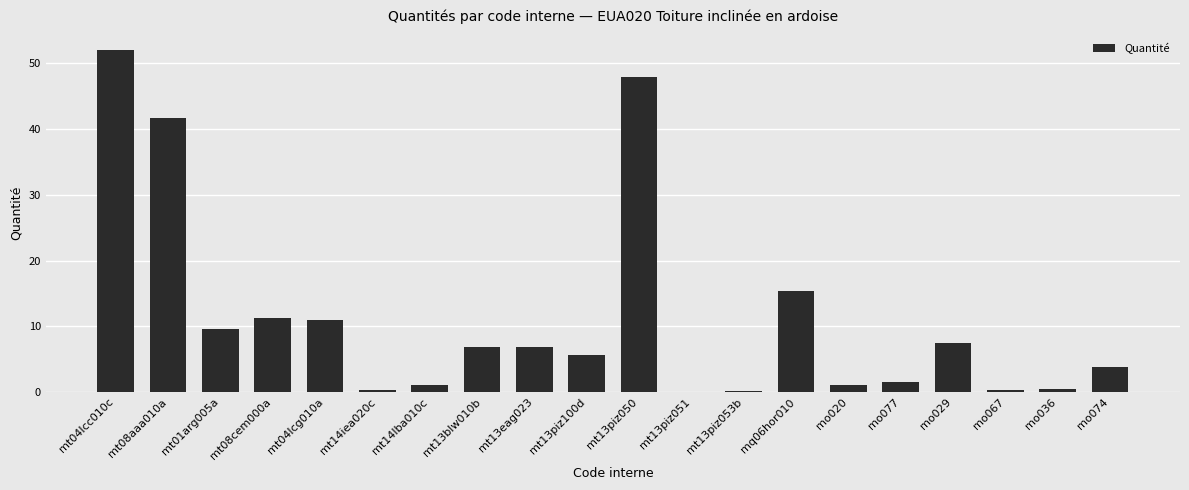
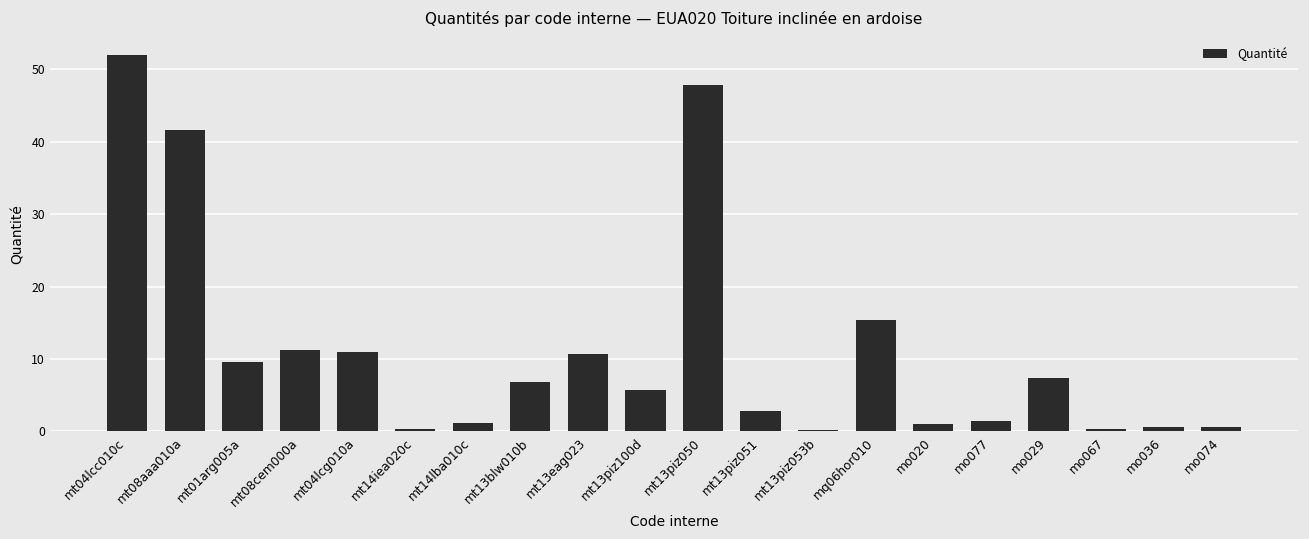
mt13eag023: 7 -> 11
mt13piz051: 0 -> 3
mo074: 4 -> 1
